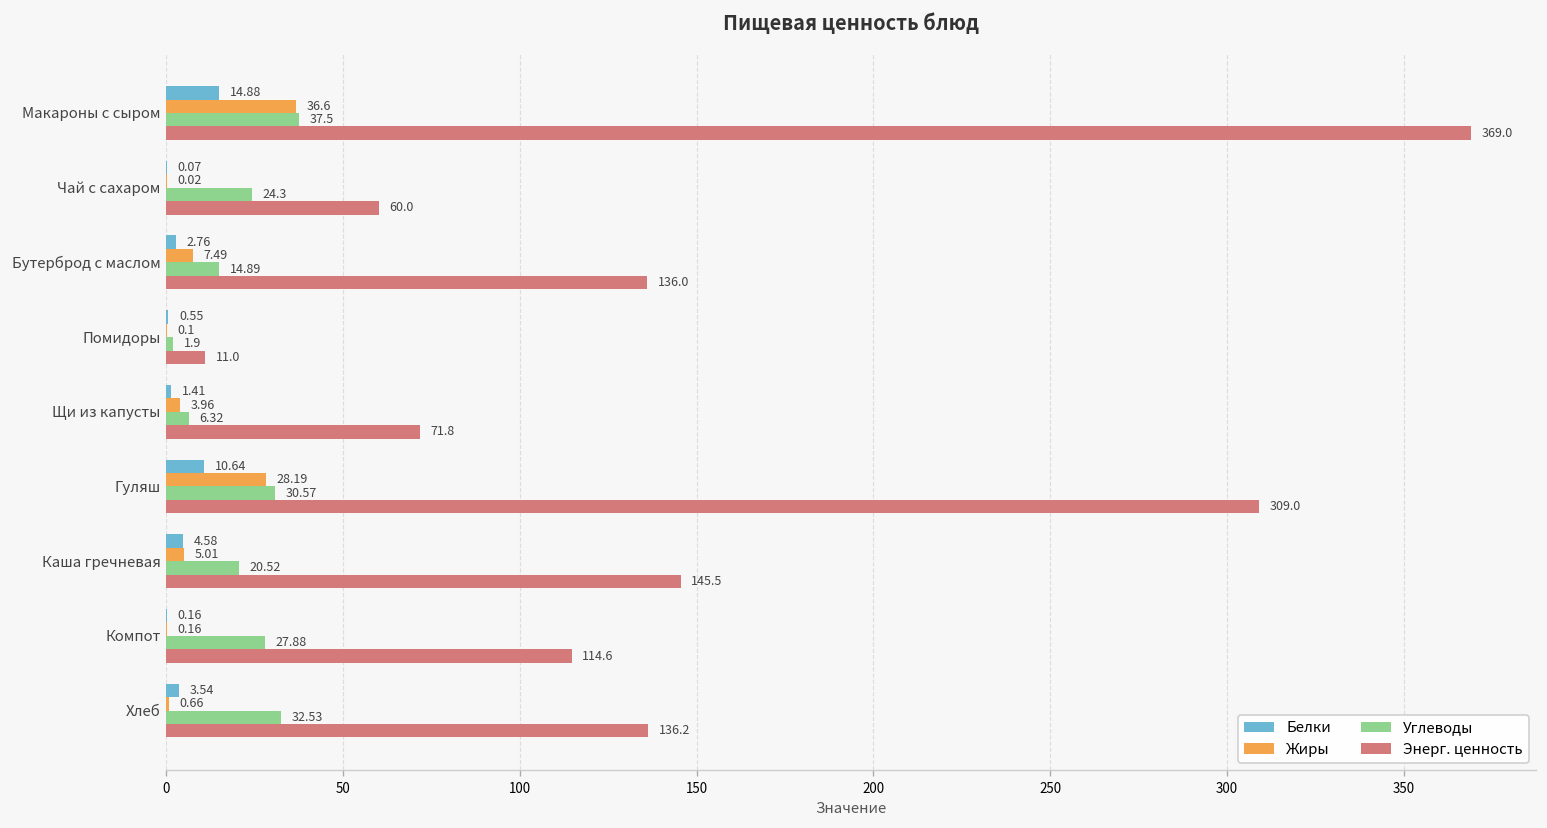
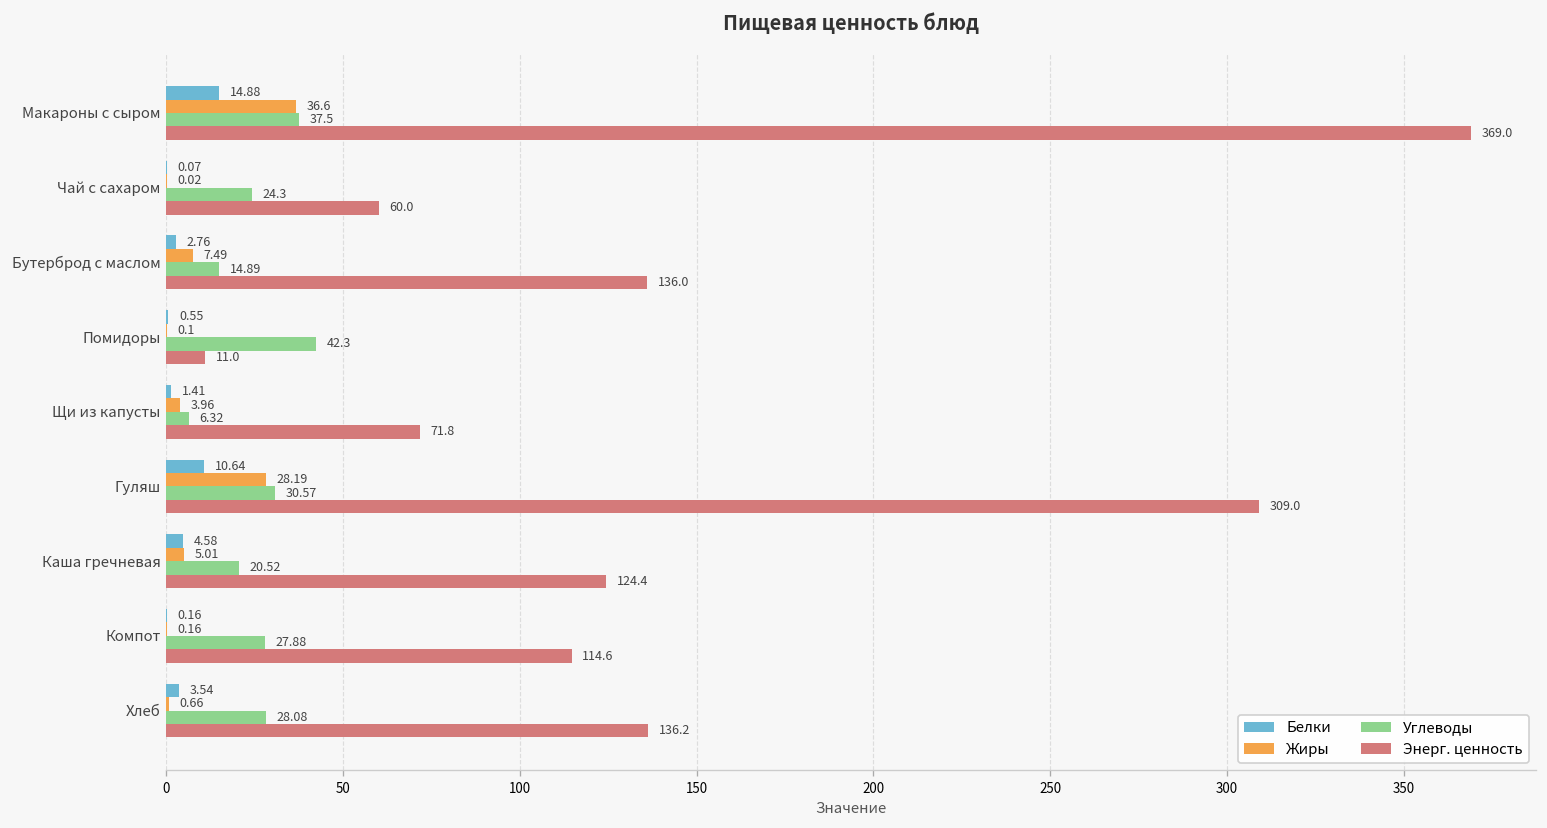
Углеводы, Помидоры: 1.9 -> 42.3
Энерг. ценность, Каша гречневая: 145.5 -> 124.4
Углеводы, Хлеб: 32.53 -> 28.08
